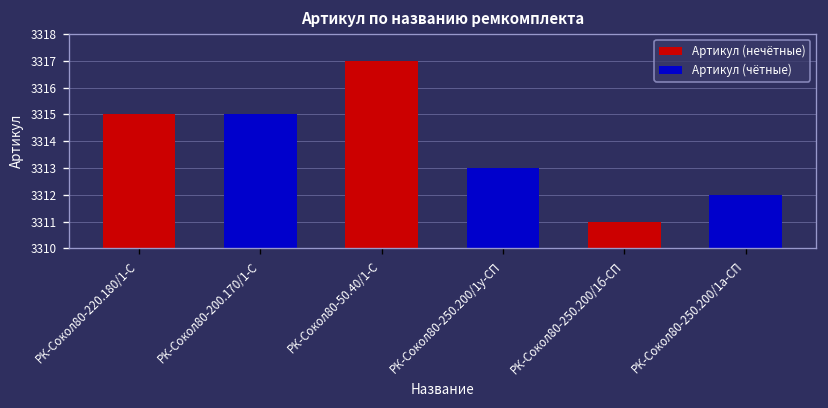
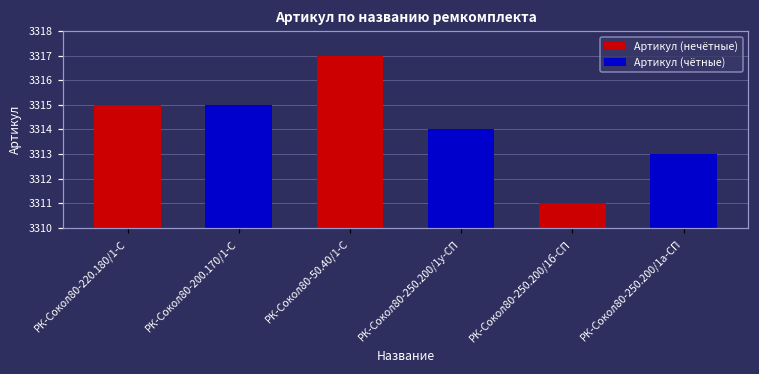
РК-Сокол80-250.200/1у-СП: 3313 -> 3314
РК-Сокол80-250.200/1а-СП: 3312 -> 3313
